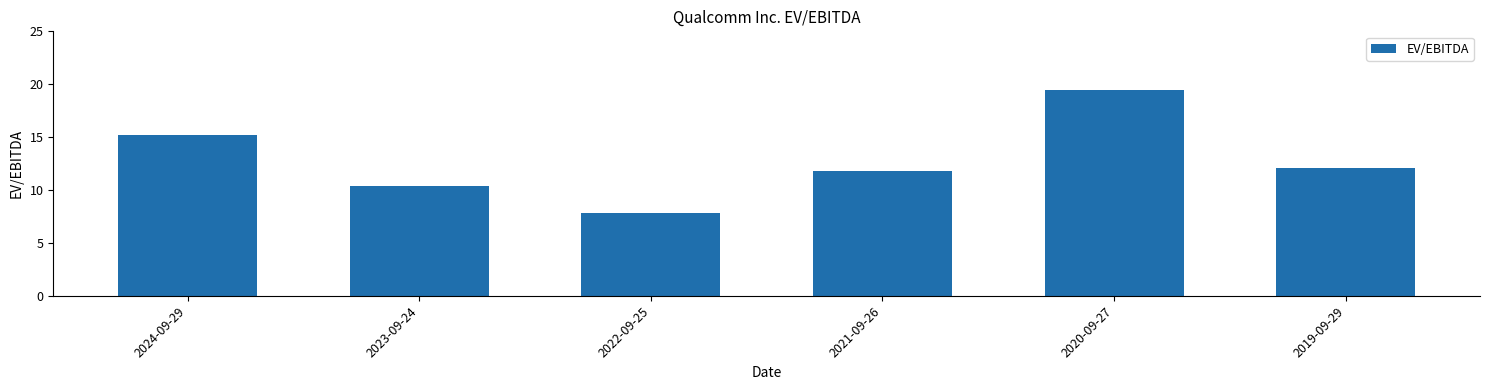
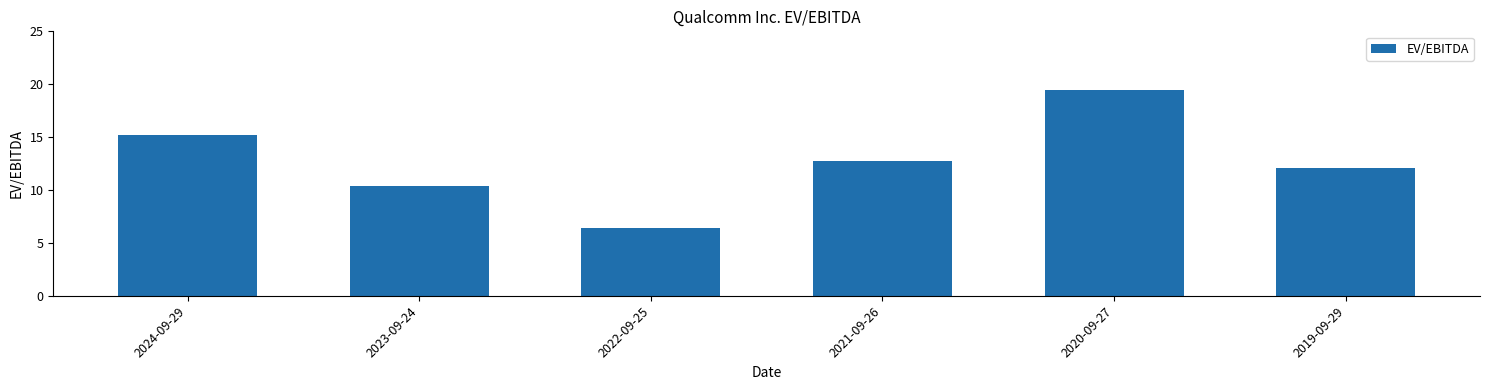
2022-09-25: 7.8 -> 6.4
2021-09-26: 11.8 -> 12.8
